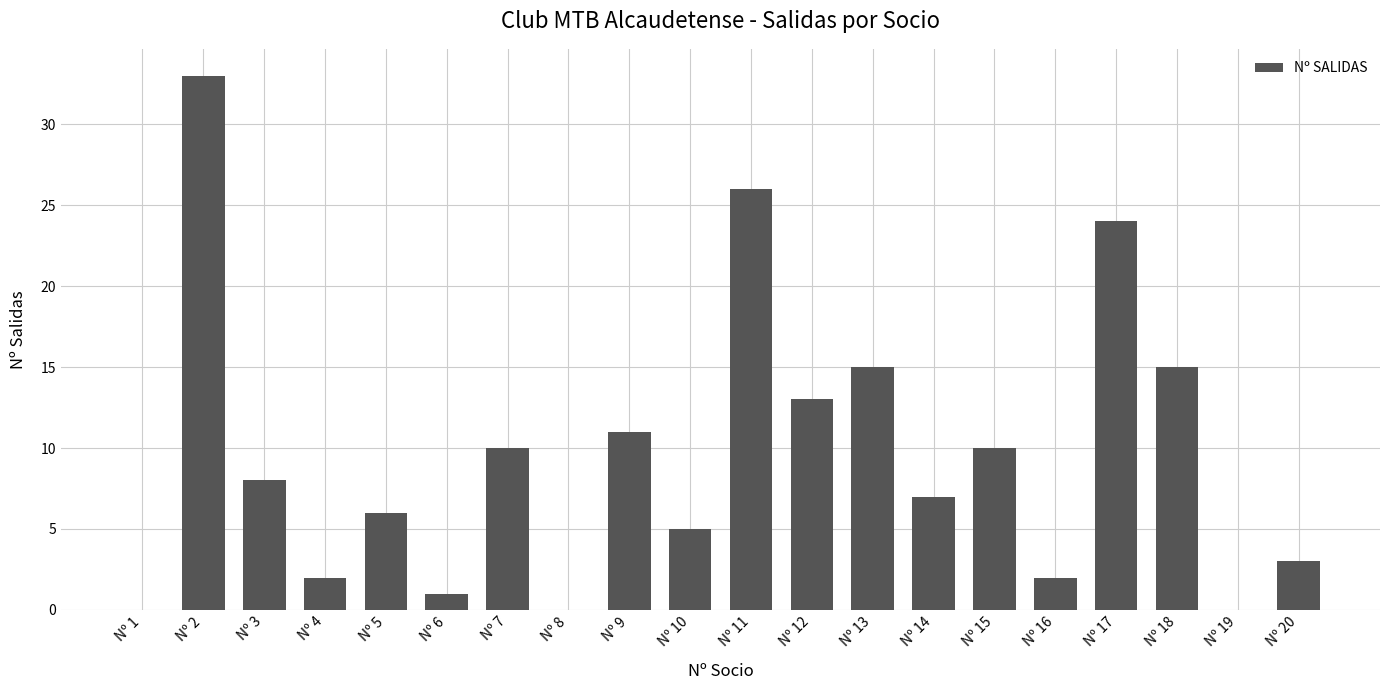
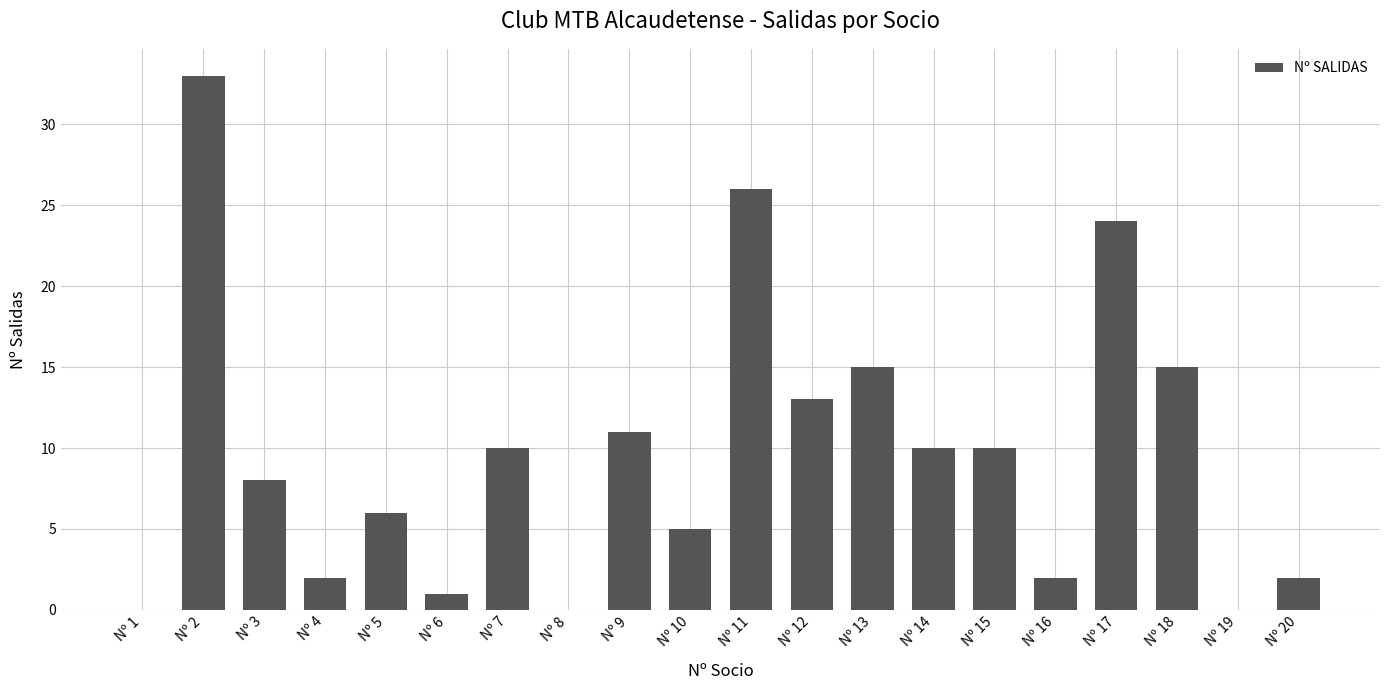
Nº 14: 7 -> 10
Nº 20: 3 -> 2
